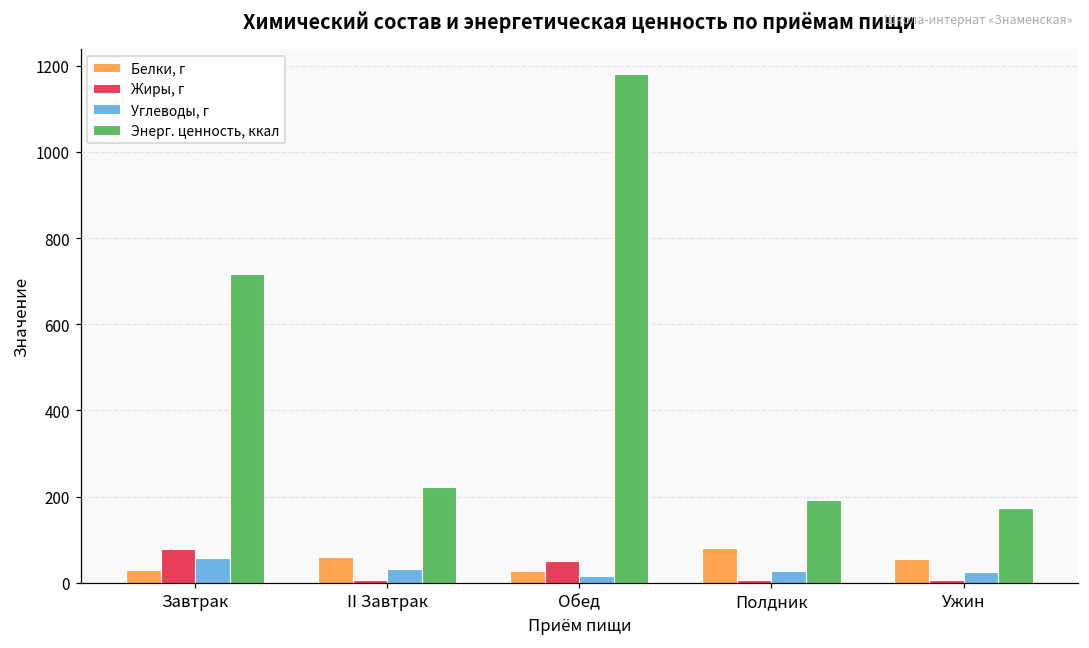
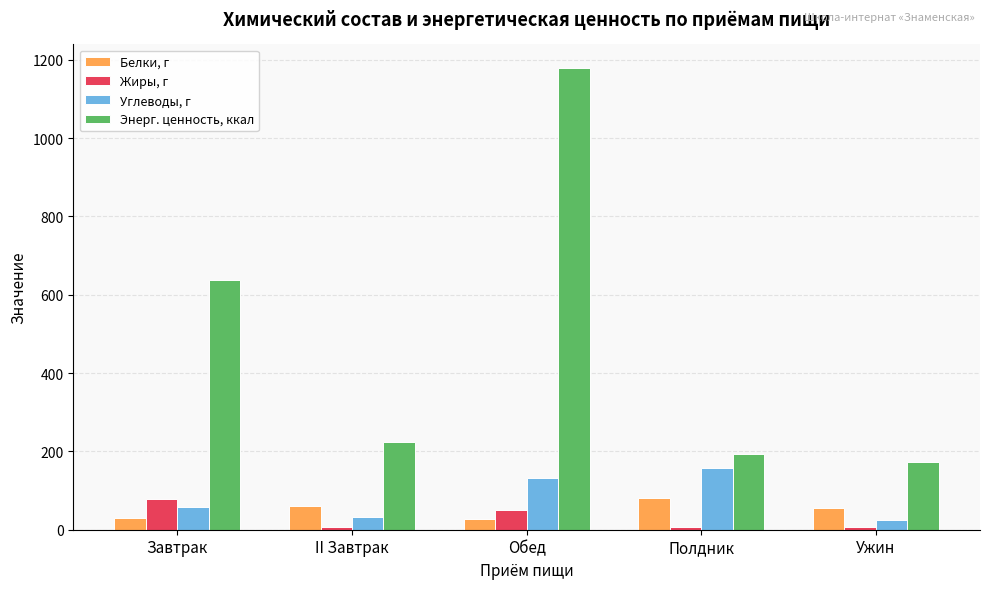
Энерг. ценность, ккал, Завтрак: 720 -> 640
Углеводы, г, Обед: 20 -> 130
Углеводы, г, Полдник: 30 -> 160
